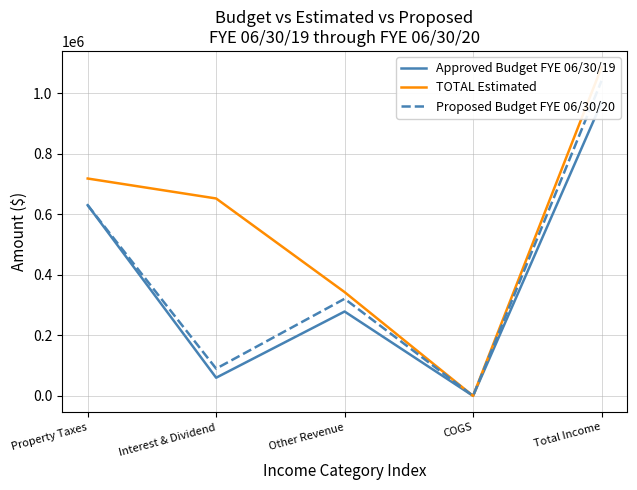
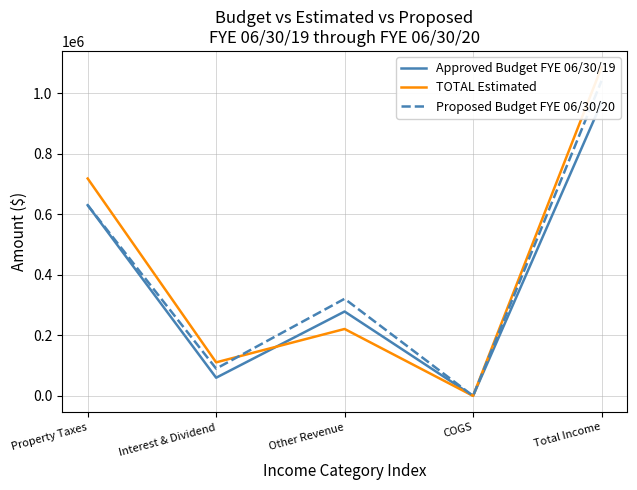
TOTAL Estimated, Interest & Dividend: 650000 -> 110000
TOTAL Estimated, Other Revenue: 340000 -> 220000
